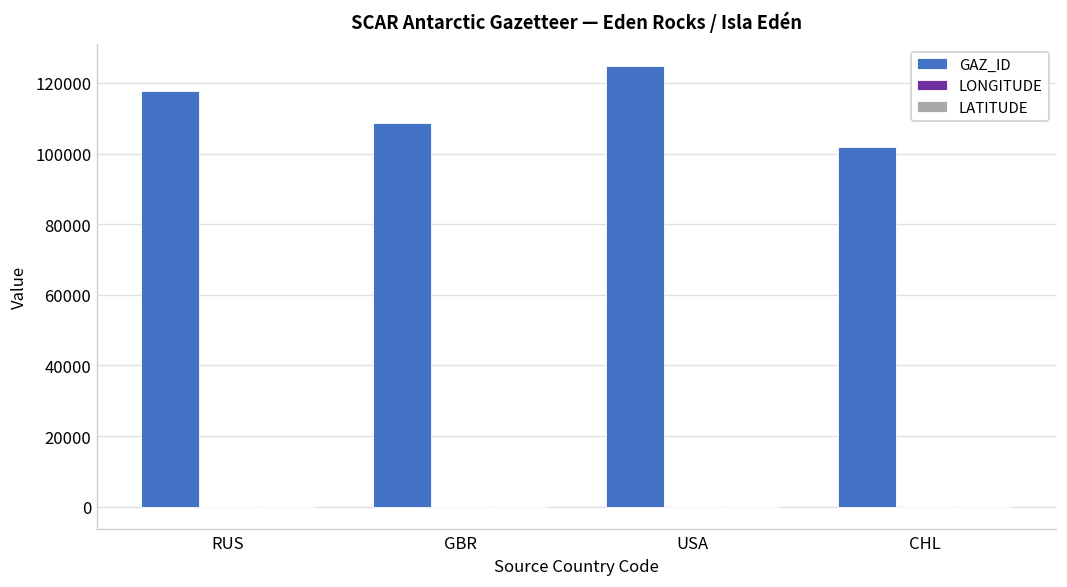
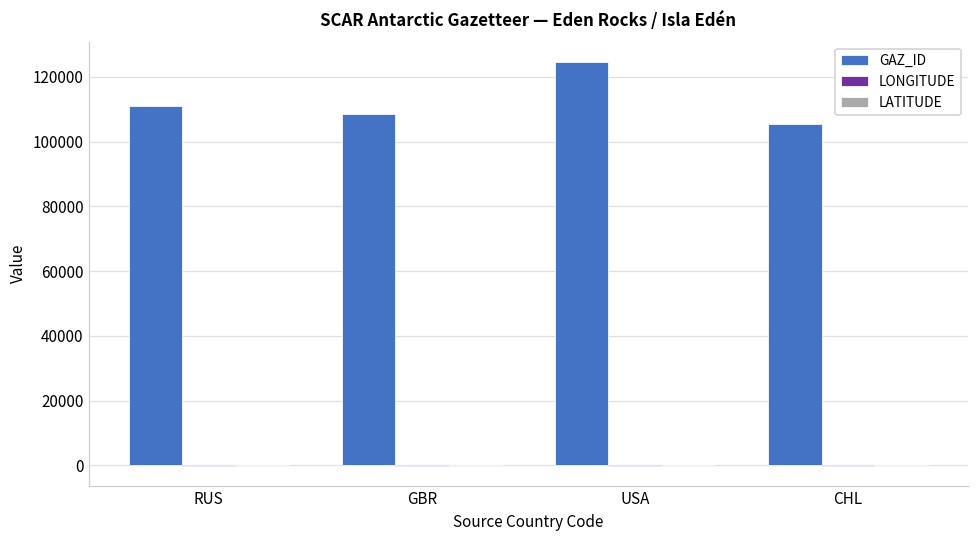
GAZ_ID, RUS: 118000 -> 111000
GAZ_ID, CHL: 102000 -> 105000
